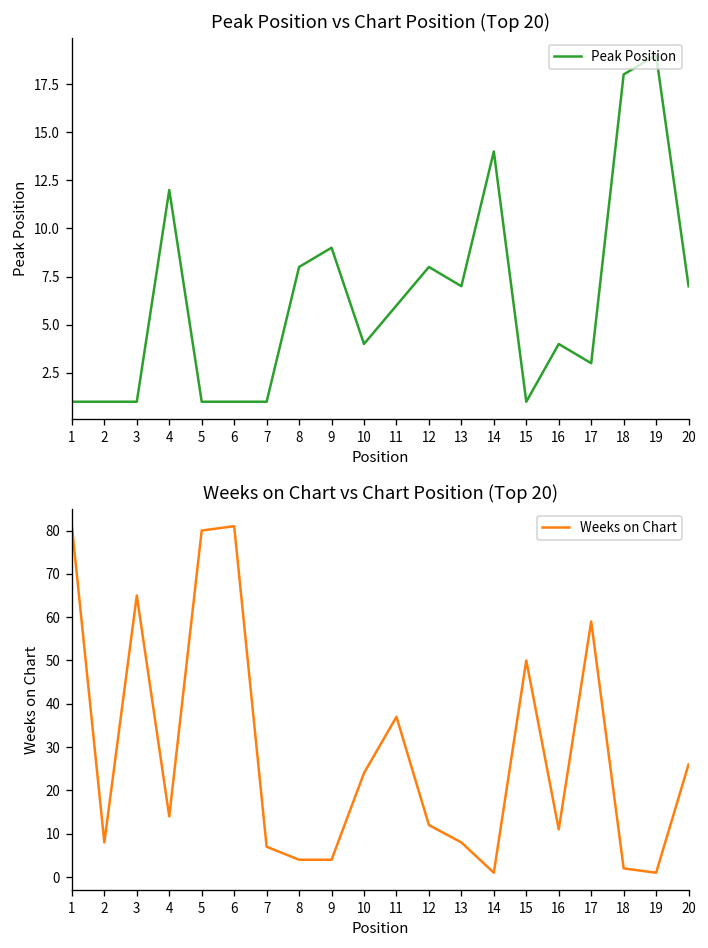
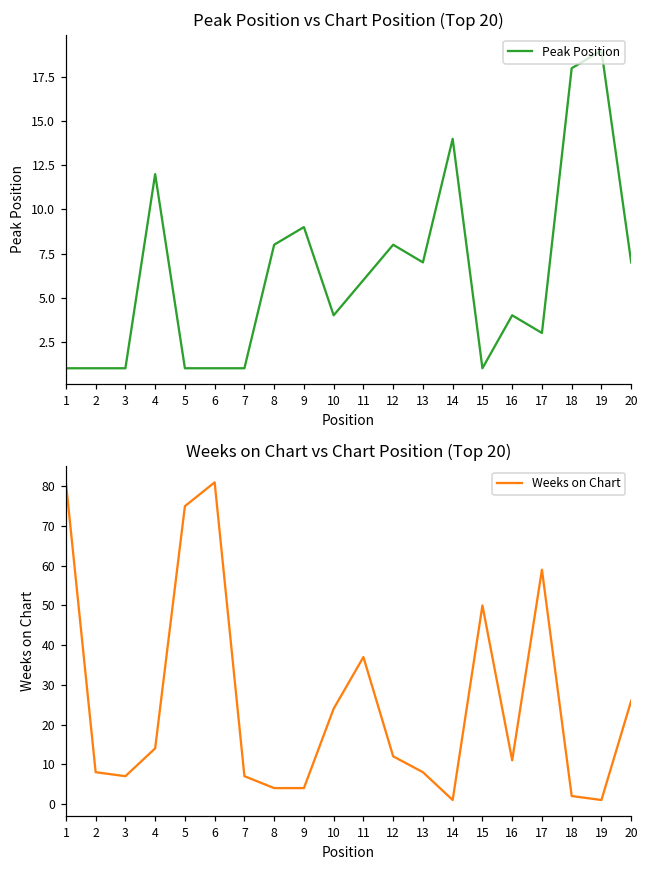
Weeks on Chart vs Chart Position (Top 20), 3: 65 -> 7
Weeks on Chart vs Chart Position (Top 20), 5: 80 -> 75
